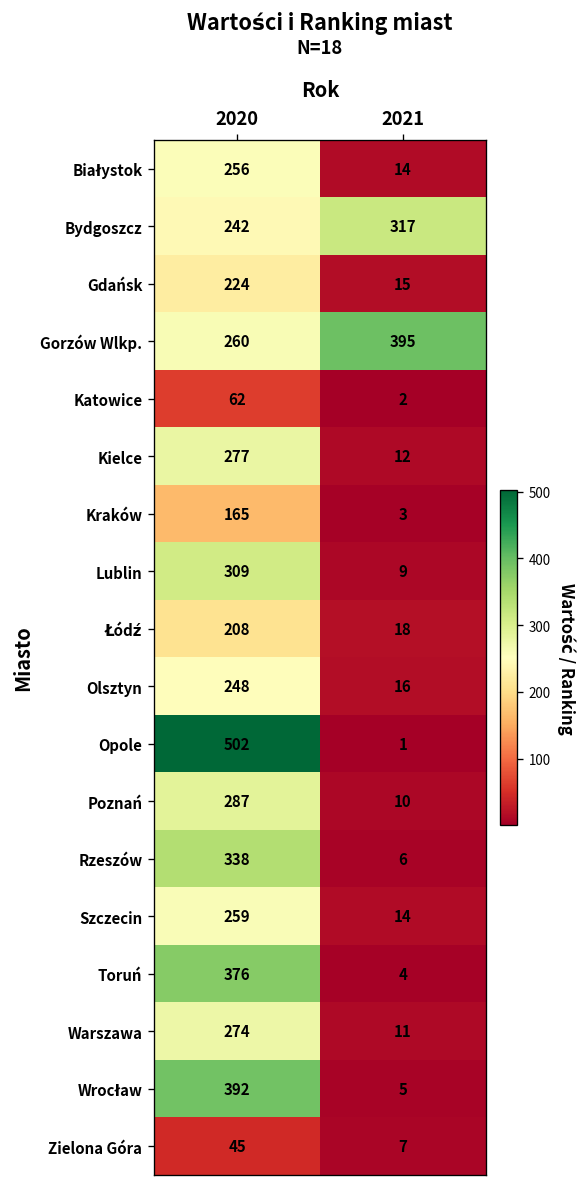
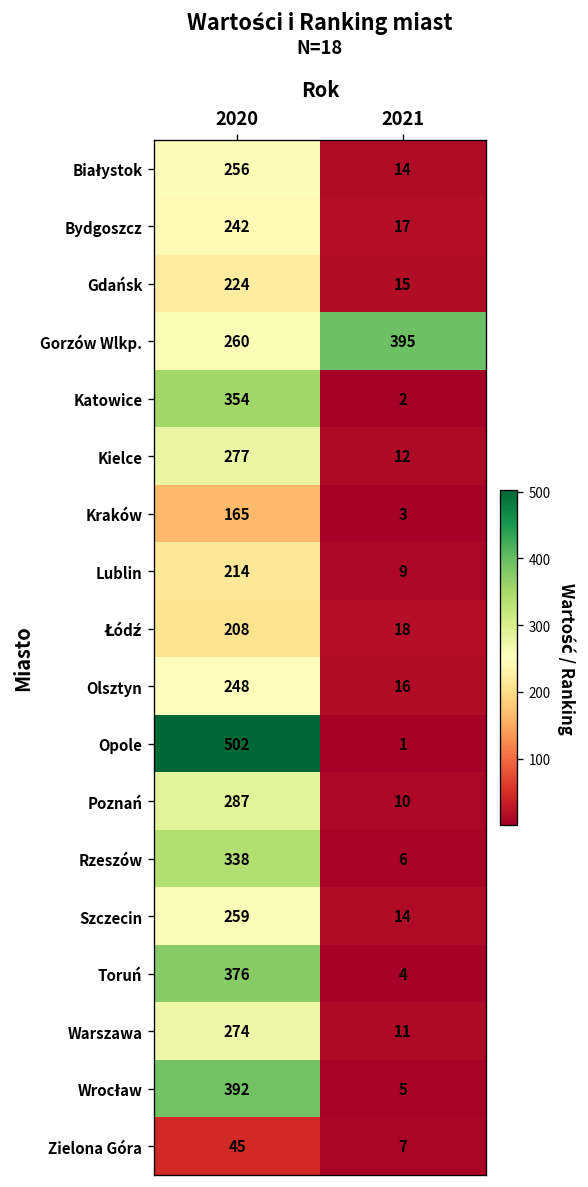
Bydgoszcz, 2021: 317 -> 17
Katowice, 2020: 62 -> 354
Lublin, 2020: 309 -> 214
